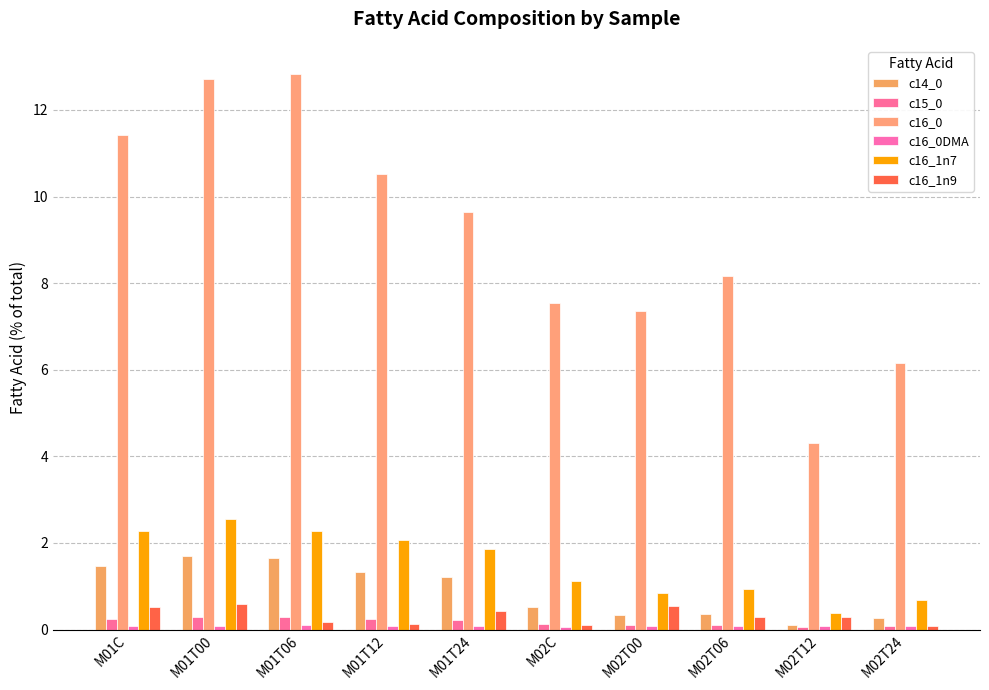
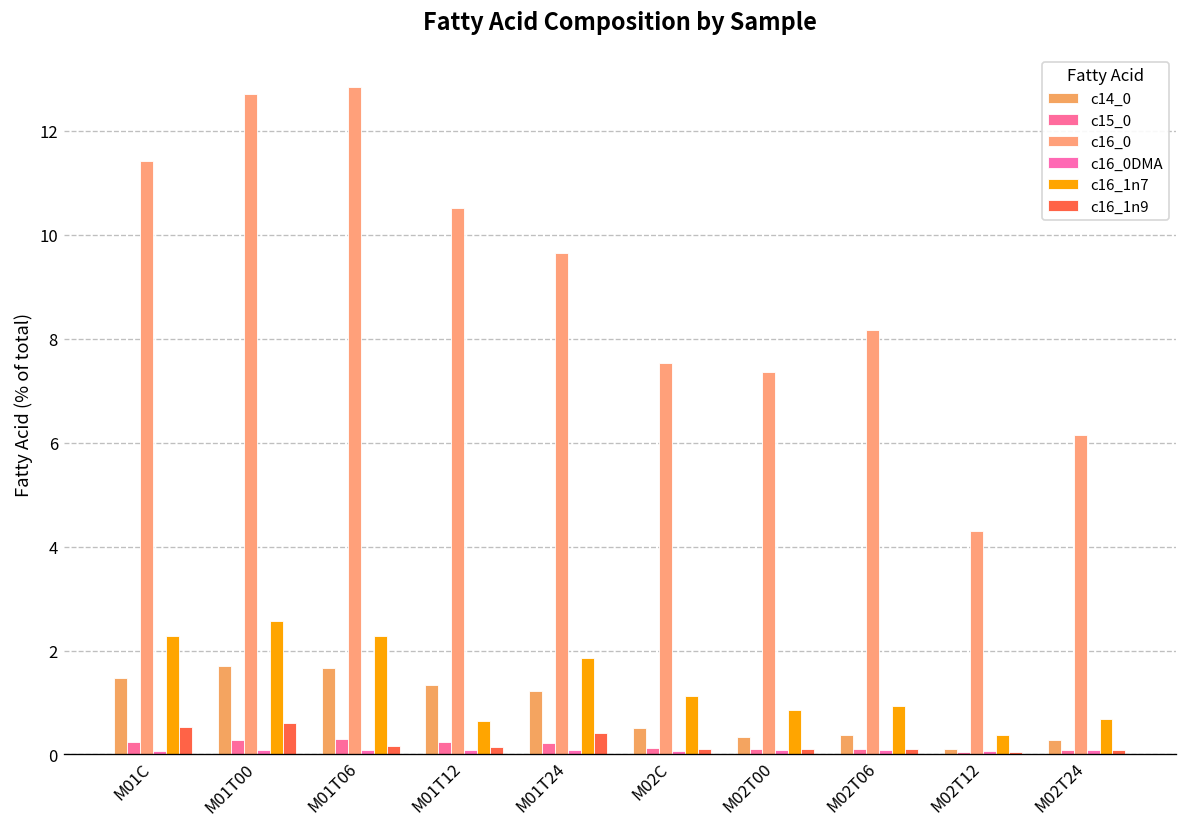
c16_1n7, M01T12: 2.1 -> 0.6
c16_1n9, M02T00: 0.6 -> 0.1
c16_1n9, M02T06: 0.3 -> 0.1
c16_1n9, M02T12: 0.3 -> 0.1
